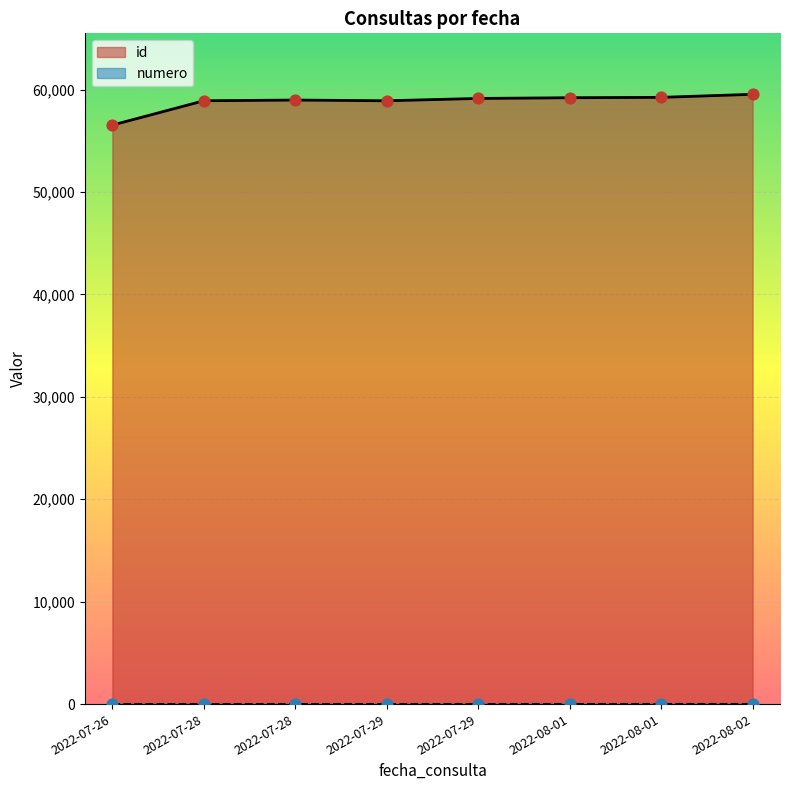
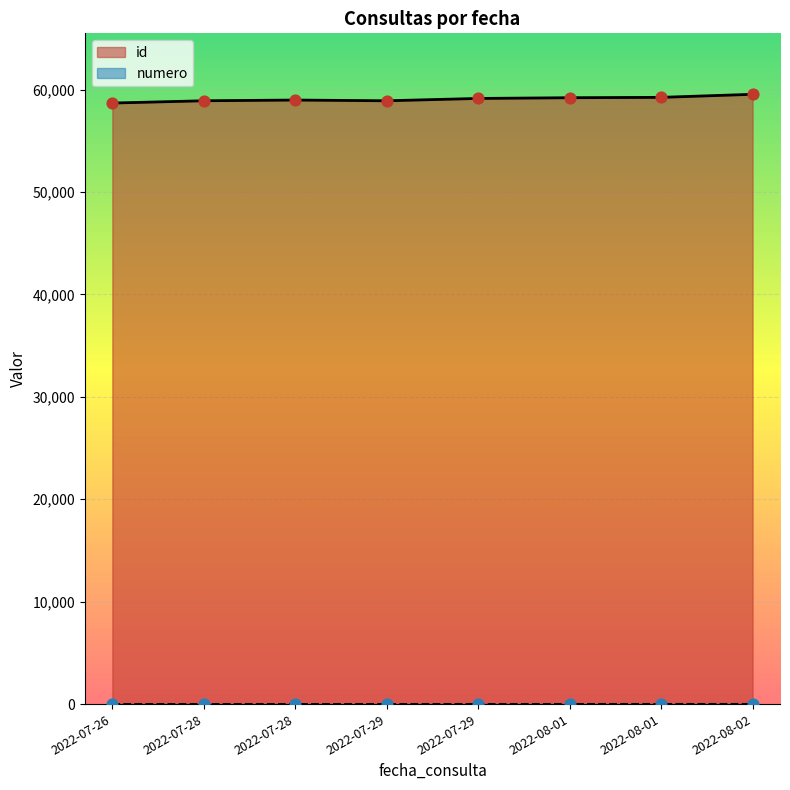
id, 2022-07-26: 56,500 -> 58,700
